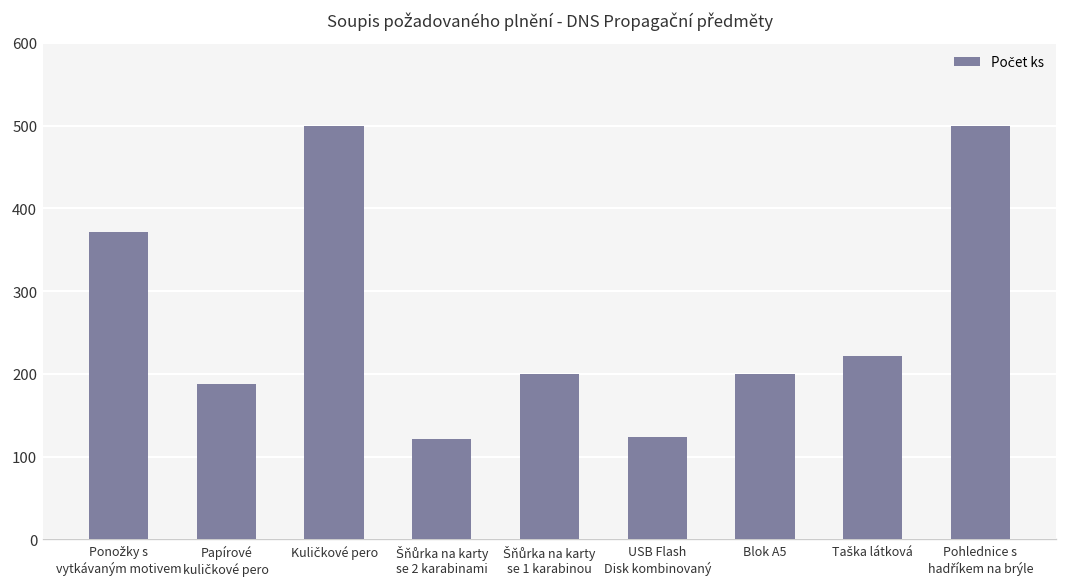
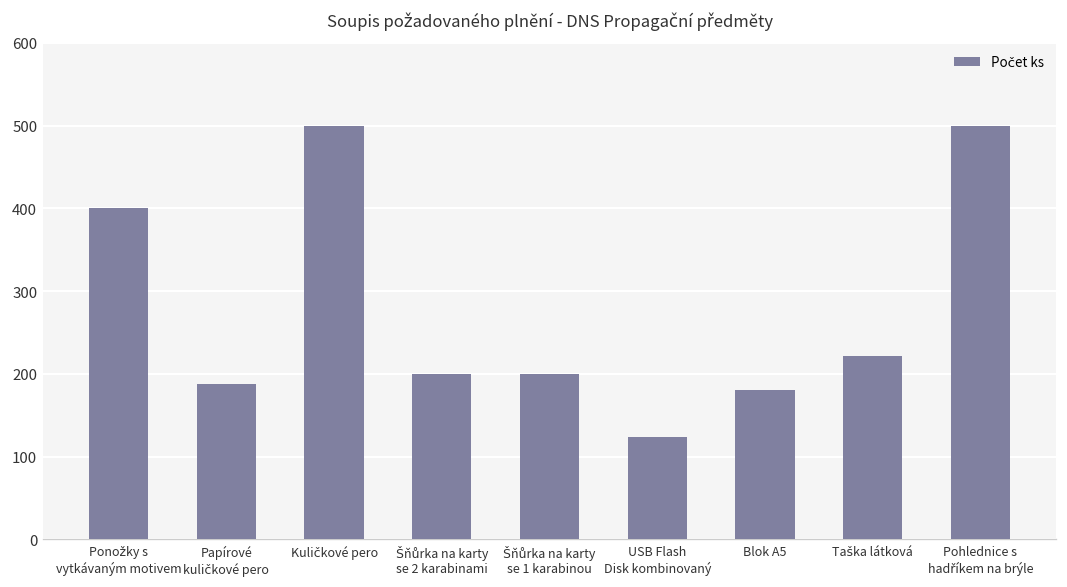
Ponožky s vytkávaným motivem: 370 -> 400
Šňůrka na karty se 2 karabinami: 120 -> 200
Blok A5: 200 -> 180
